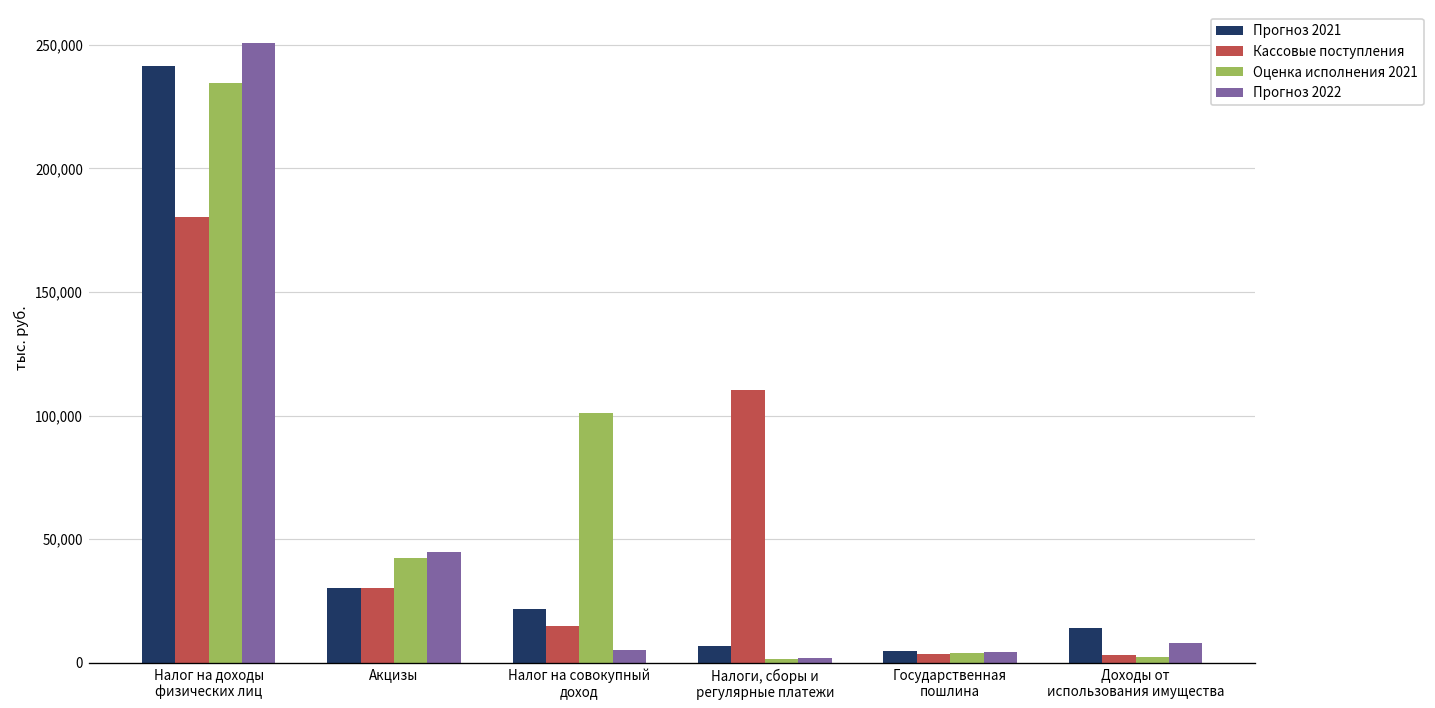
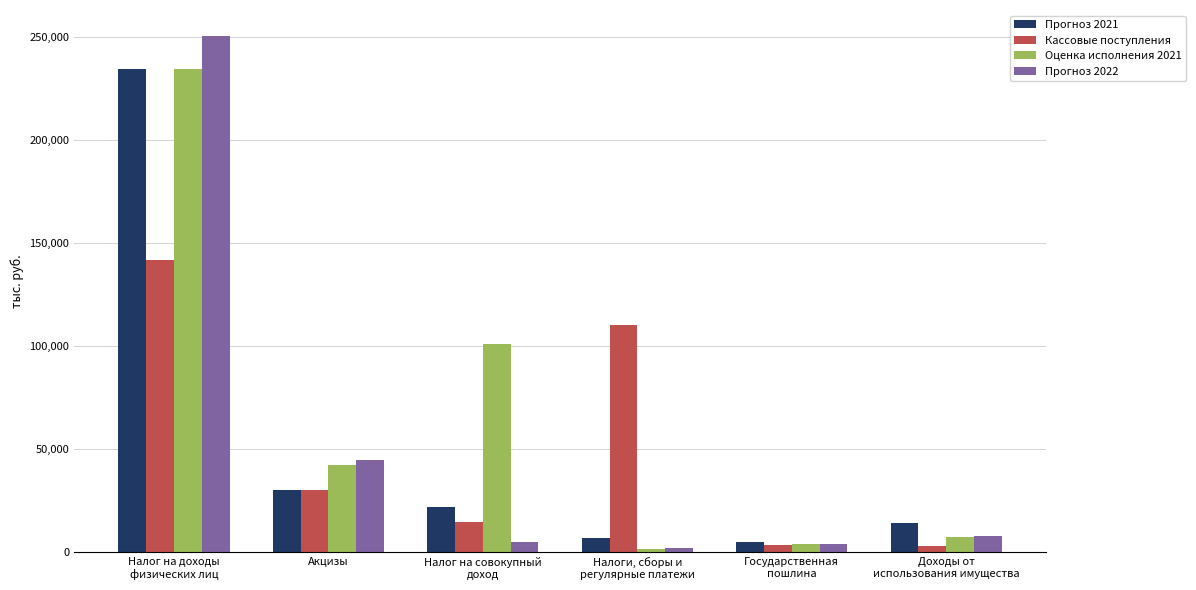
Прогноз 2021, Налог на доходы физических лиц: 241,000 -> 235,000
Кассовые поступления, Налог на доходы физических лиц: 180,000 -> 142,000
Оценка исполнения 2021, Доходы от использования имущества: 2,000 -> 7,000
